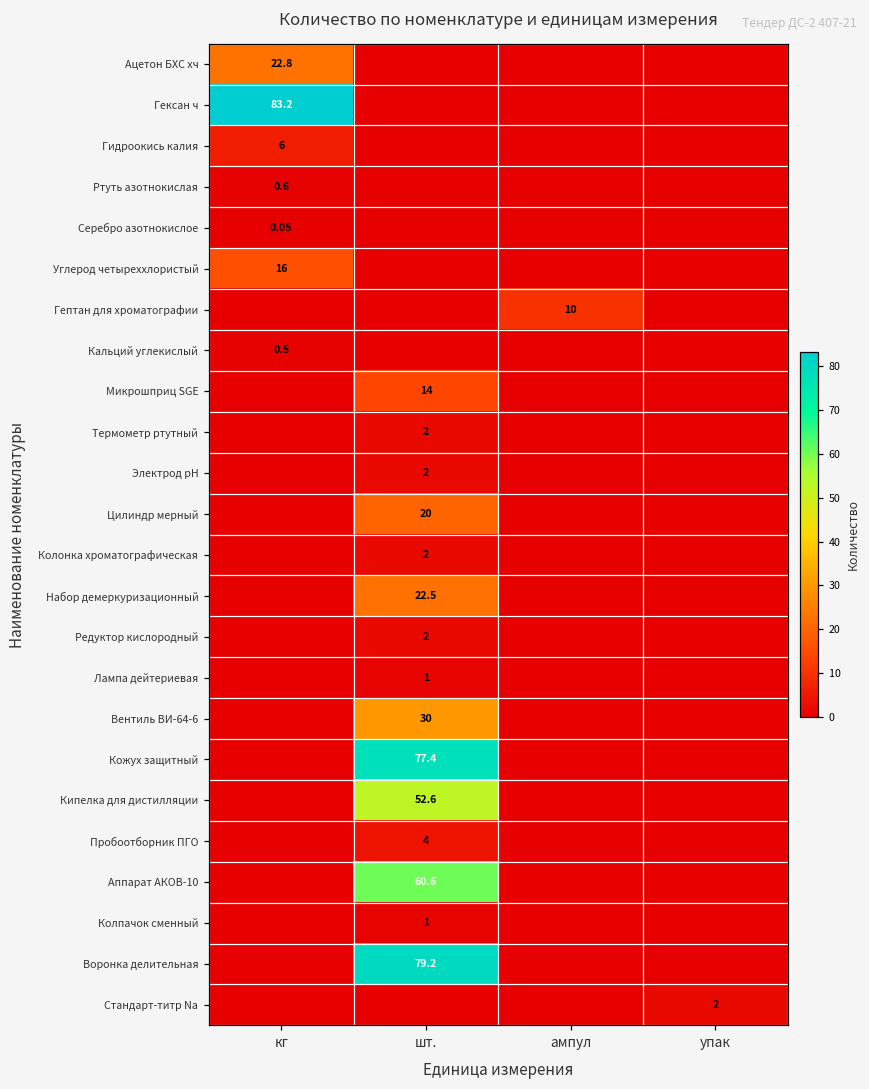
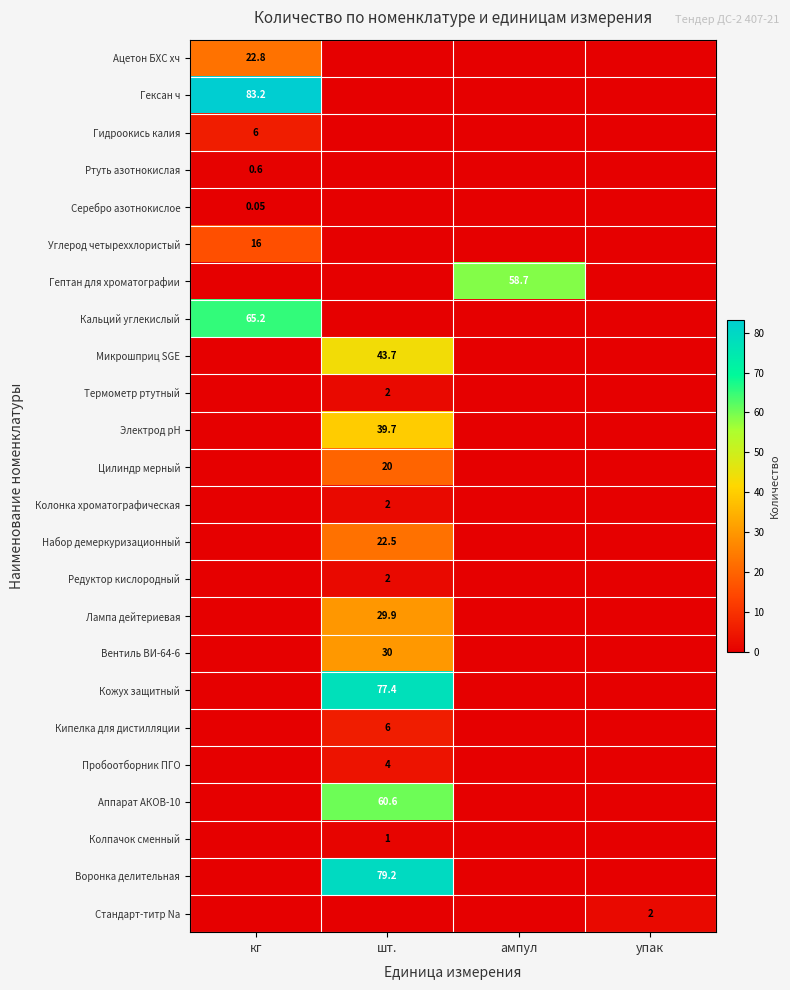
Гептан для хроматографии, ампул: 10 -> 58.7
Кальций углекислый, кг: 0.5 -> 65.2
Микрошприц SGE, шт.: 14 -> 43.7
Электрод pH, шт.: 2 -> 39.7
Лампа дейтериевая, шт.: 1 -> 29.9
Кипелка для дистилляции, шт.: 52.6 -> 6
